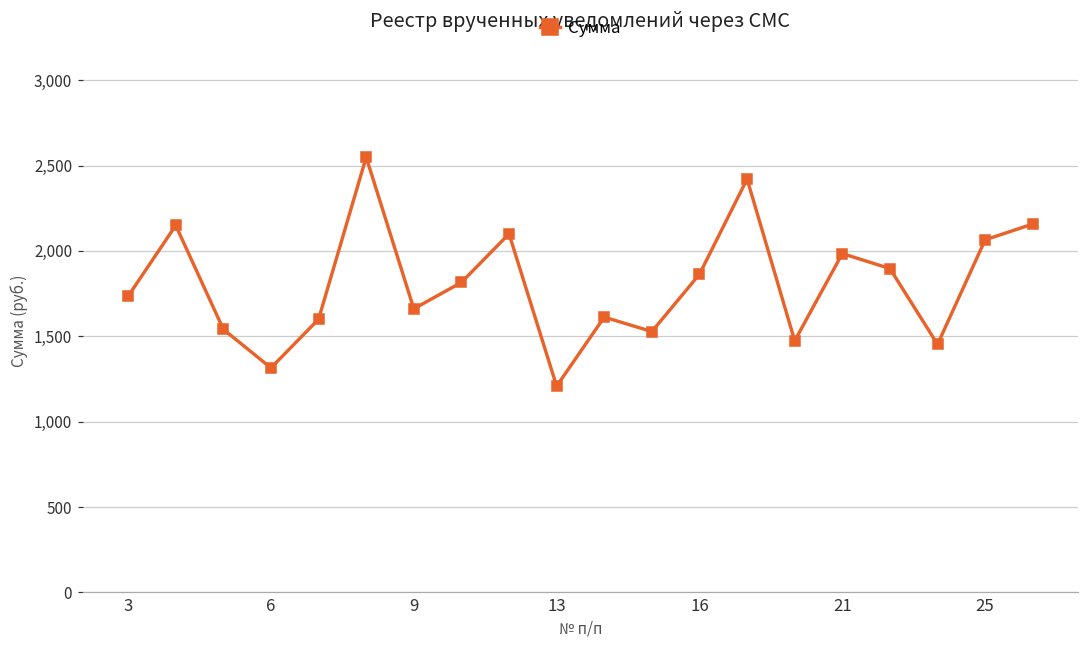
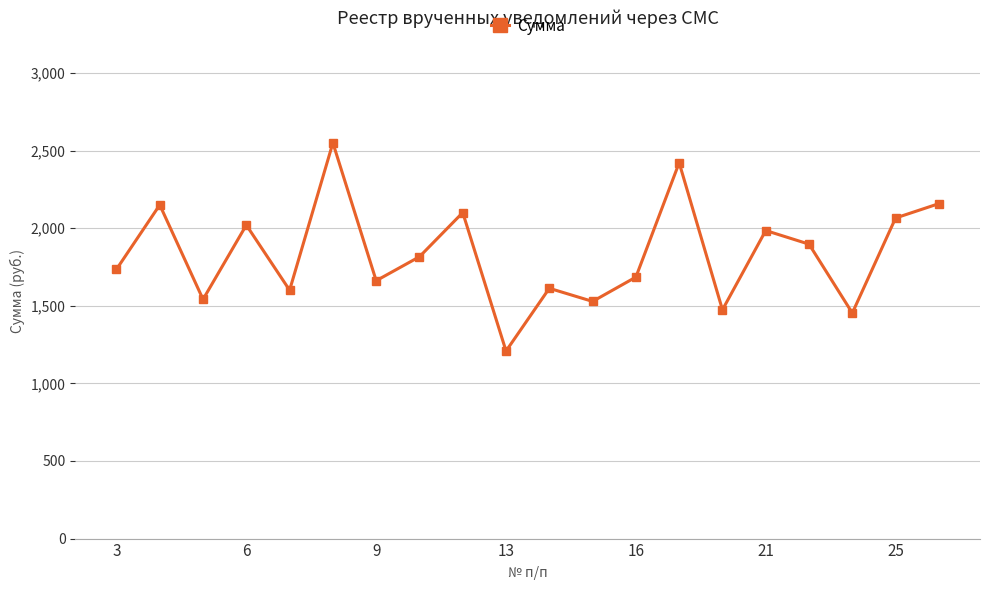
6: 1,310 -> 2,020
16: 1,860 -> 1,680
